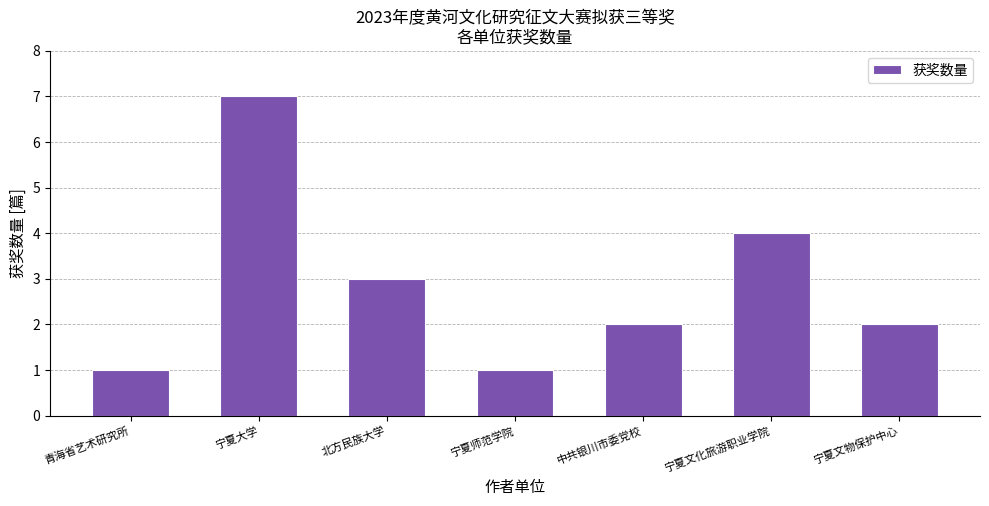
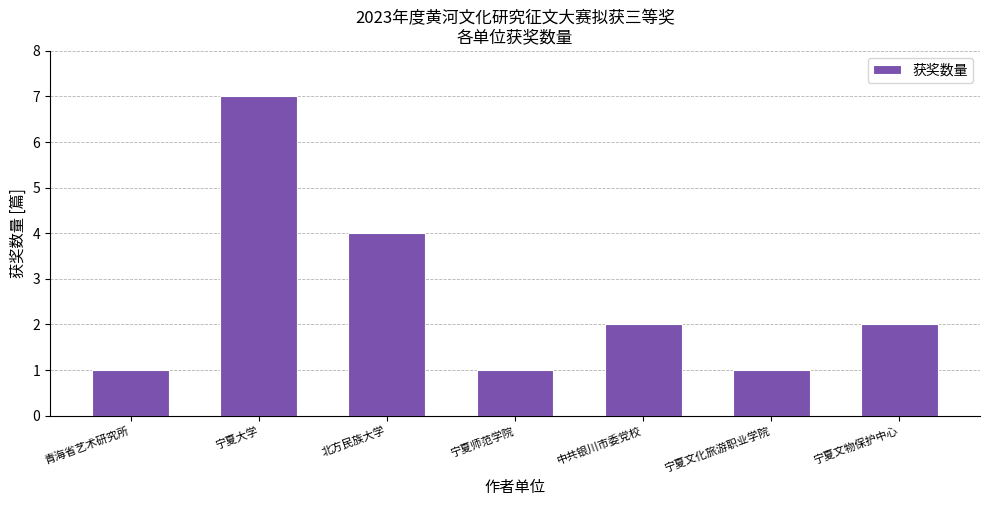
北方民族大学: 3 -> 4
宁夏文化旅游职业学院: 4 -> 1
